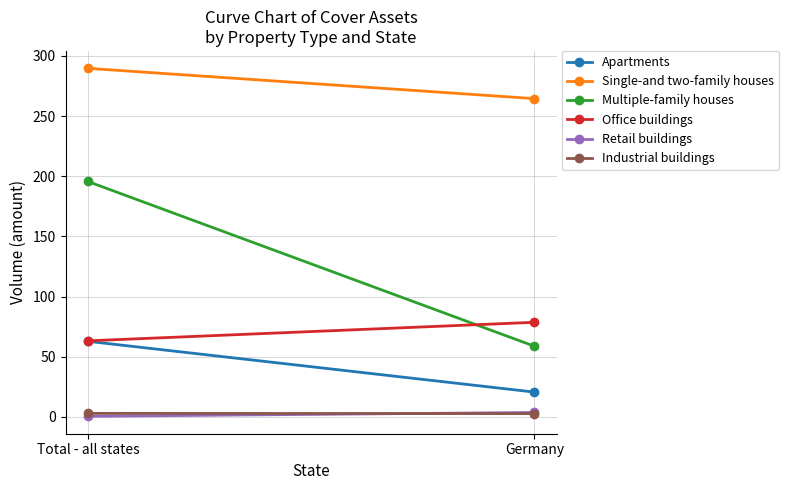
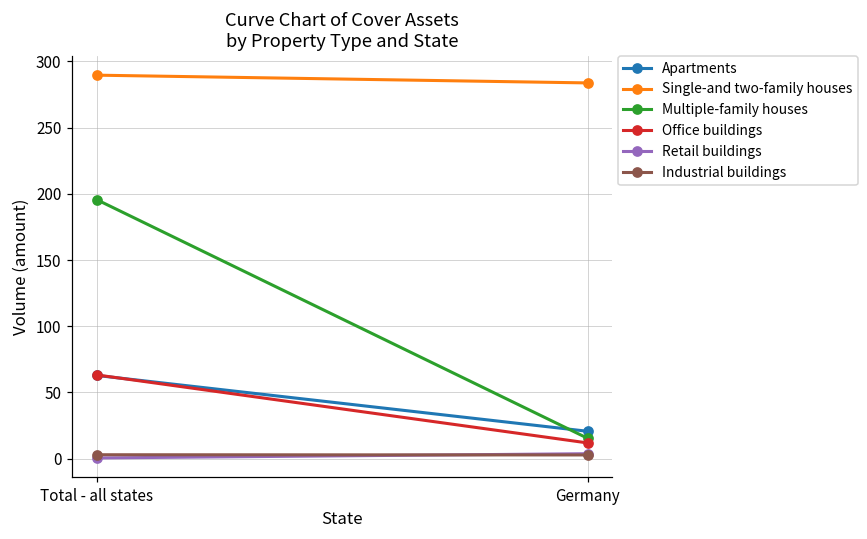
Single-and two-family houses, Germany: 264 -> 284
Multiple-family houses, Germany: 59 -> 15
Office buildings, Germany: 79 -> 12
